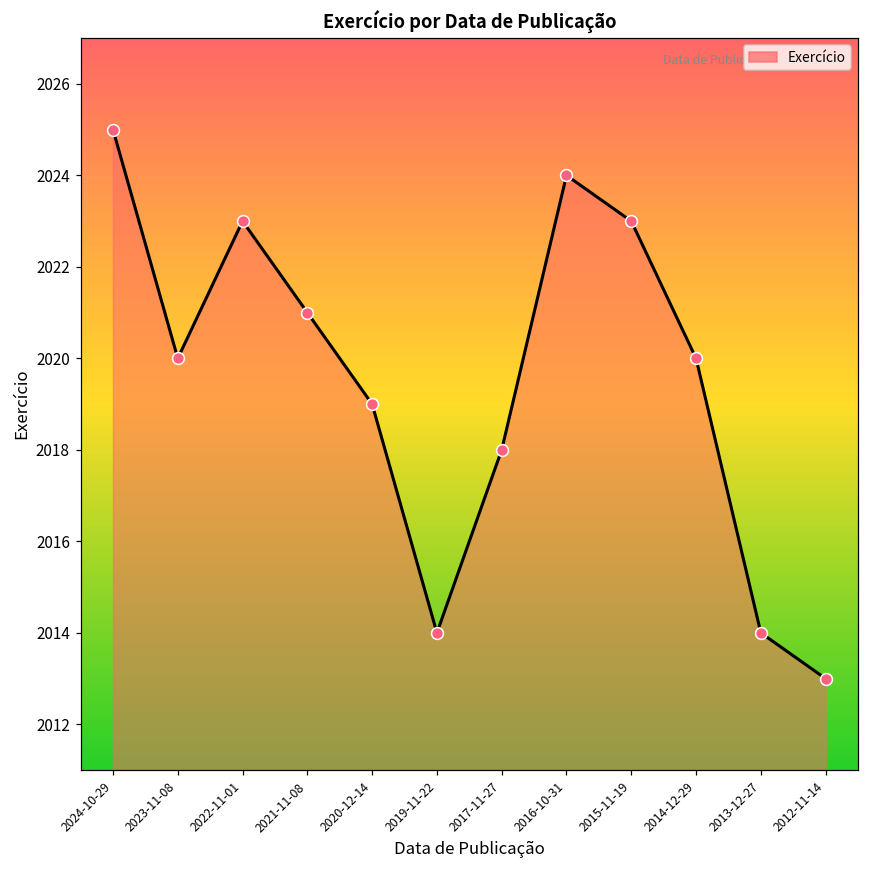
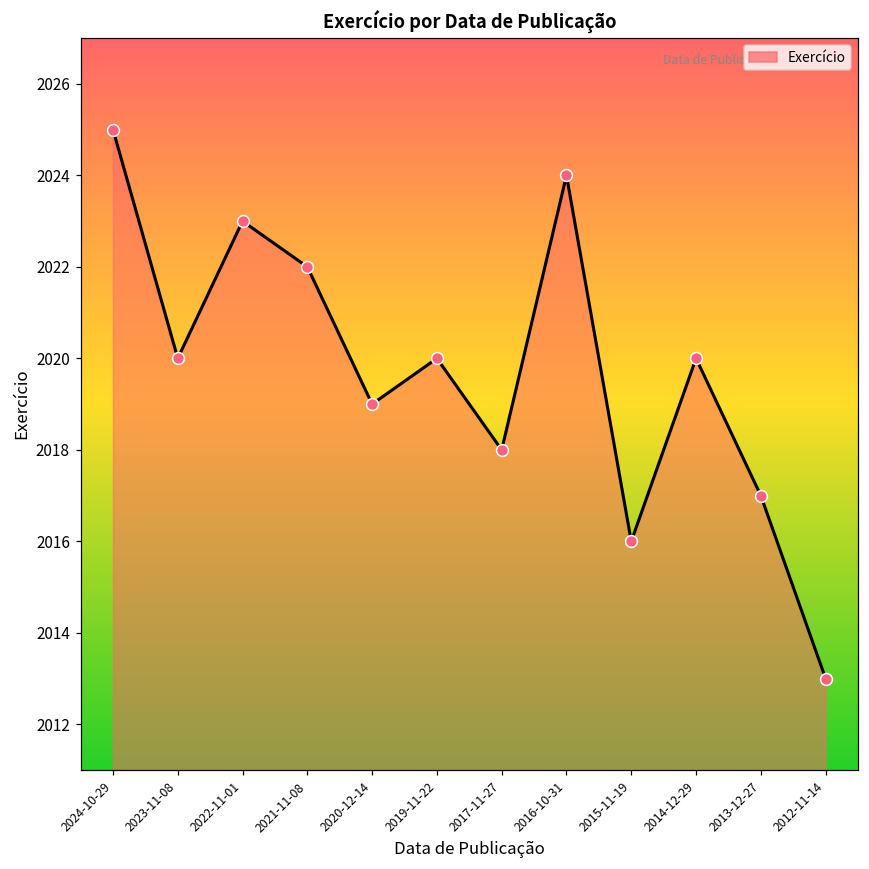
2021-11-08: 2021 -> 2022
2019-11-22: 2014 -> 2020
2015-11-19: 2023 -> 2016
2013-12-27: 2014 -> 2017
